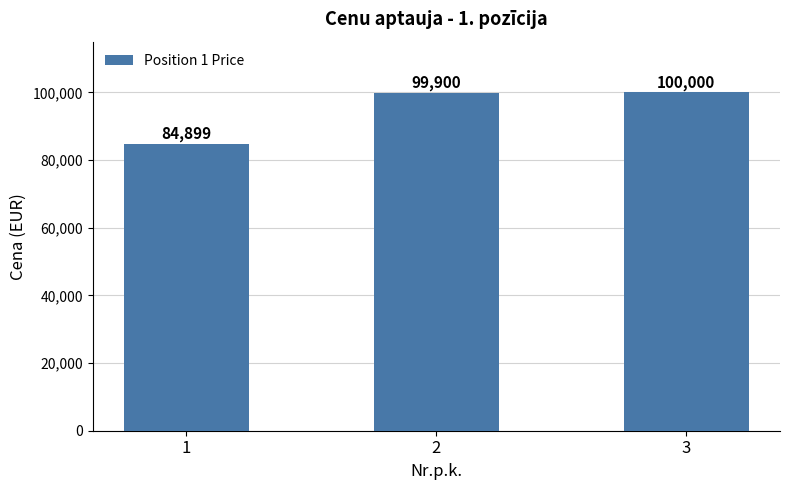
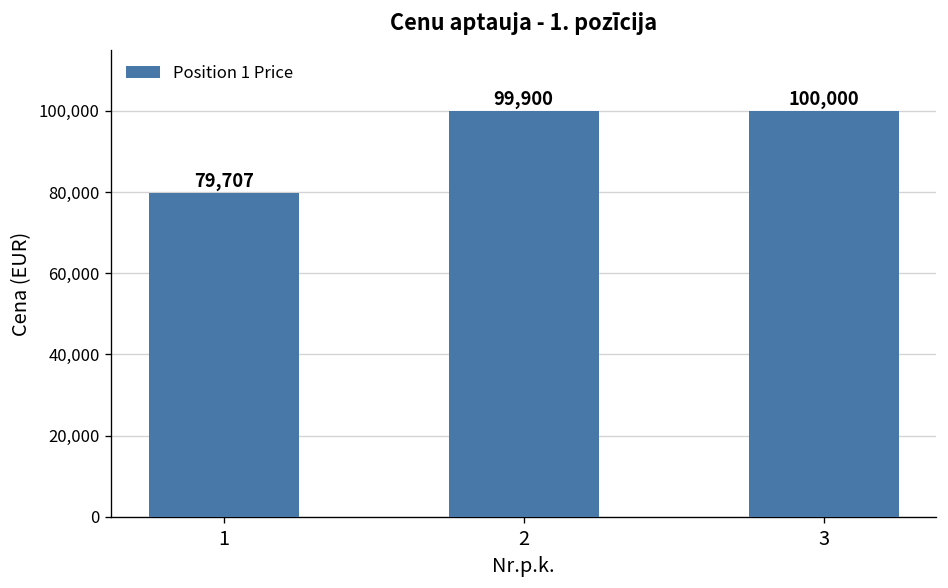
1: 84,899 -> 79,707
